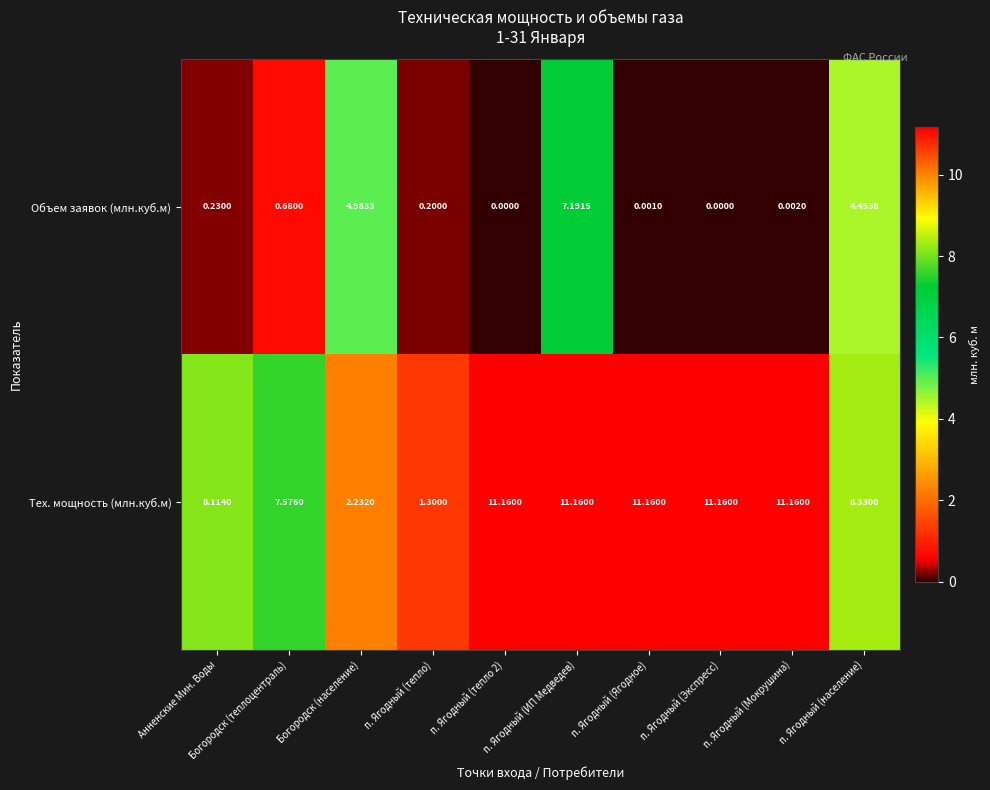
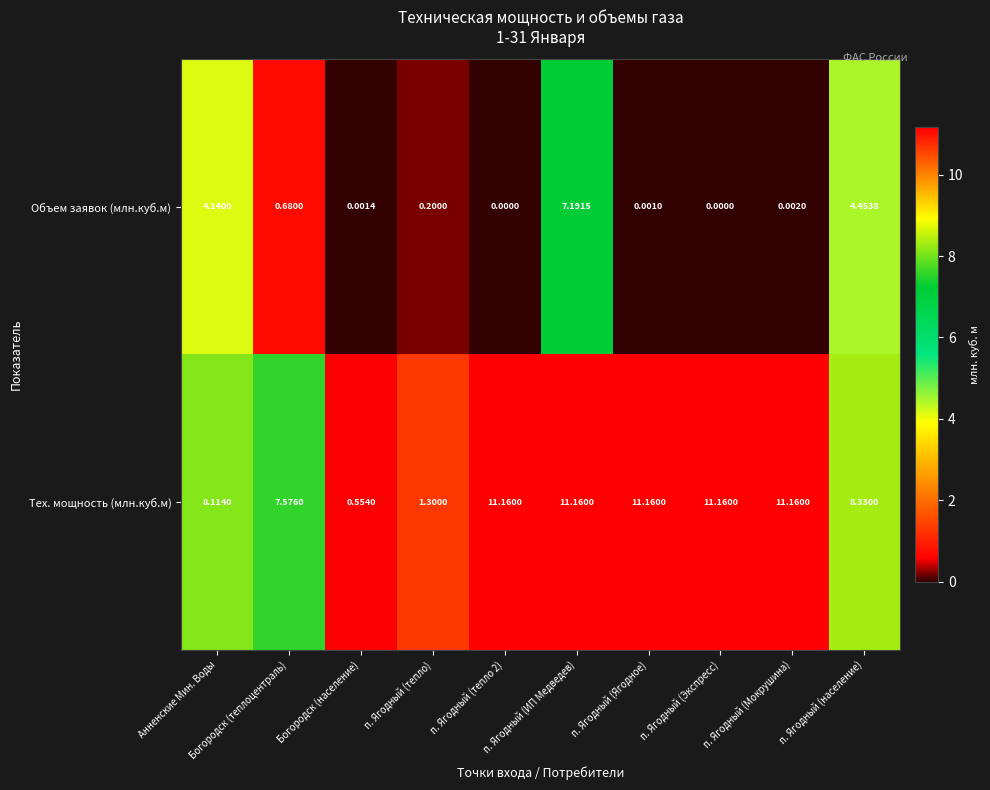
Объем заявок (млн.куб.м), Анненские Мин. Воды: 0.2300 -> 4.1400
Объем заявок (млн.куб.м), Богородск (население): 4.9833 -> 0.0014
Тех. мощность (млн.куб.м), Богородск (население): 2.2320 -> 0.5540
